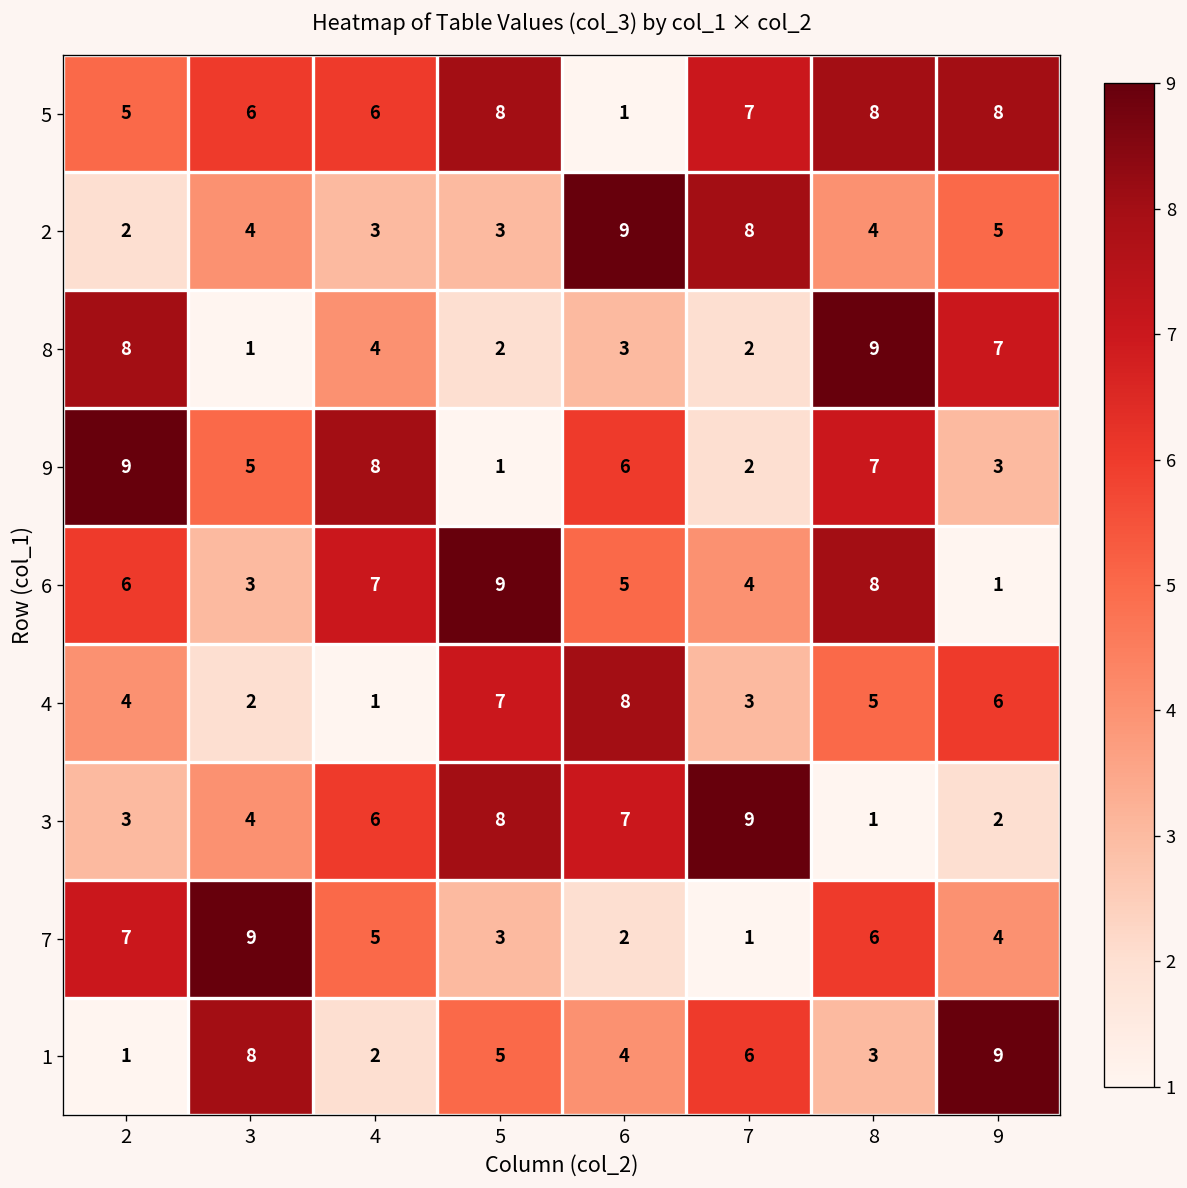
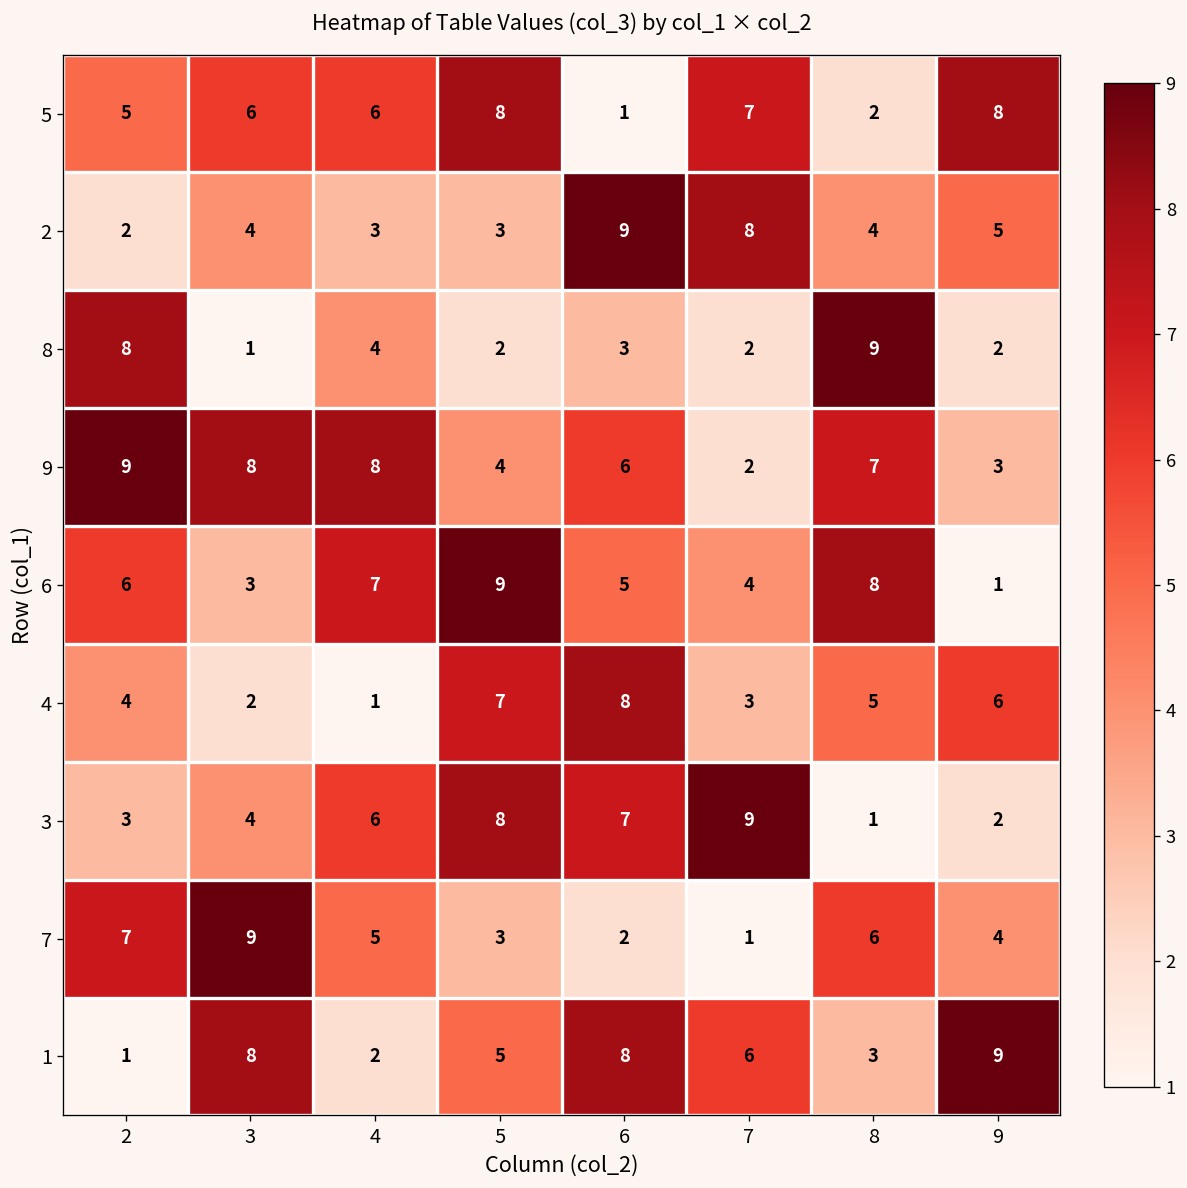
5, 8: 8 -> 2
8, 9: 7 -> 2
9, 3: 5 -> 8
9, 5: 1 -> 4
1, 6: 4 -> 8
